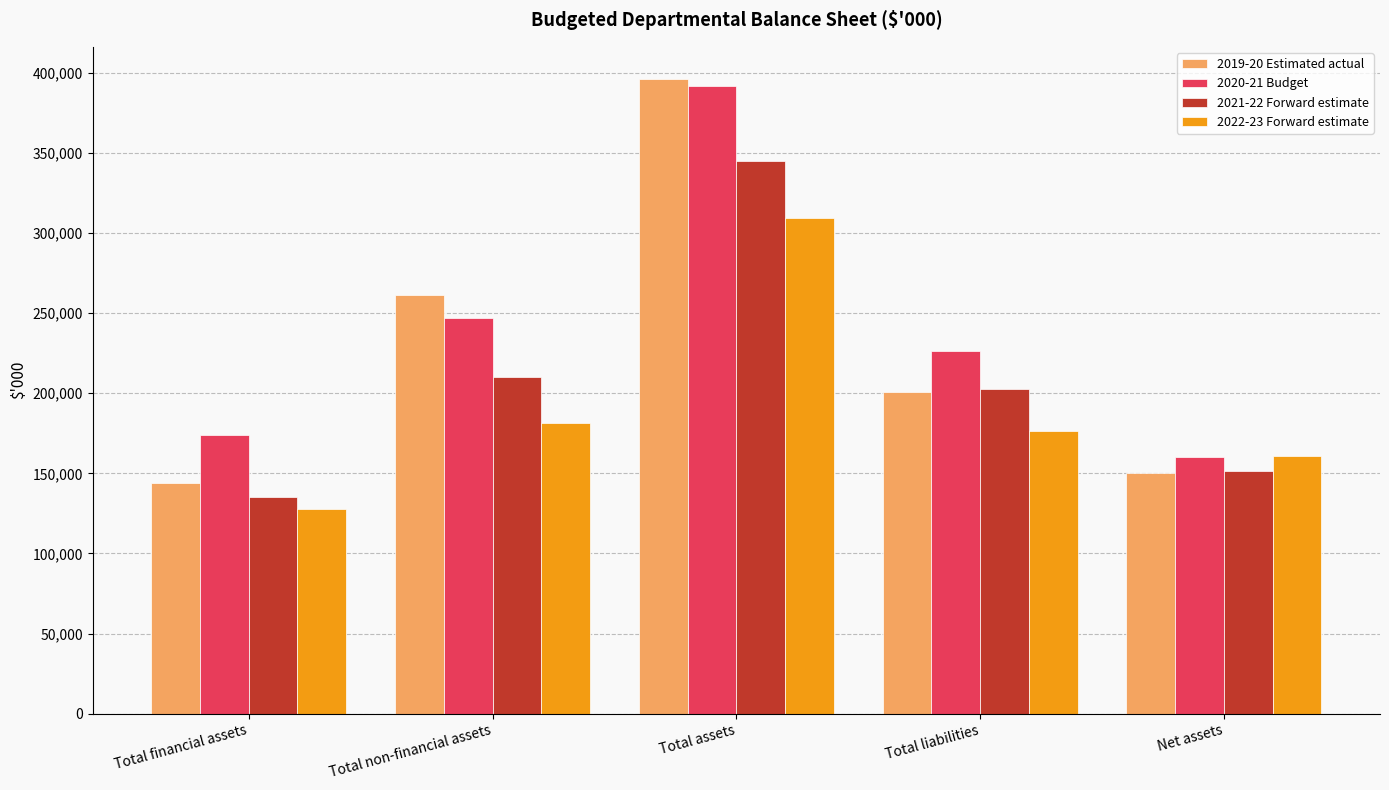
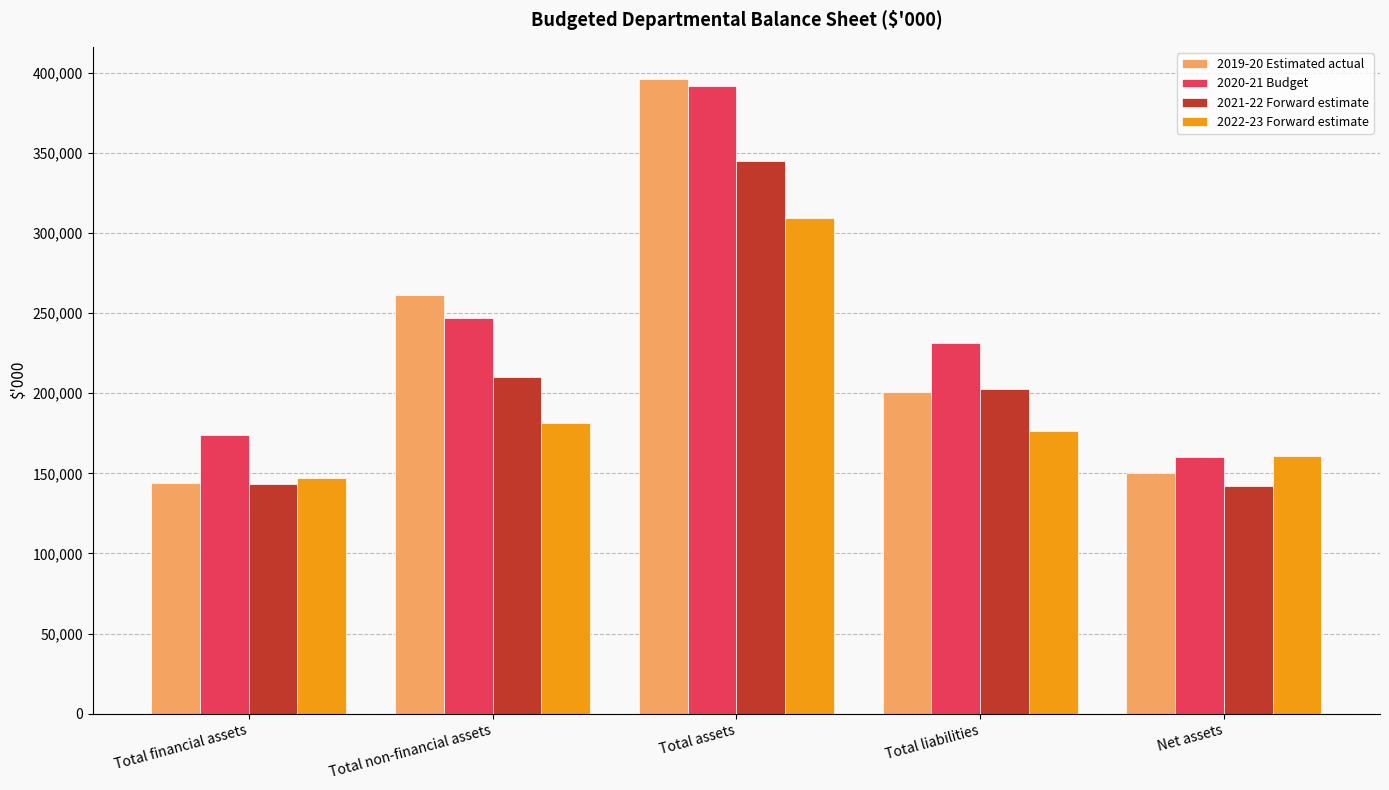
2021-22 Forward estimate, Total financial assets: 135,000 -> 144,000
2022-23 Forward estimate, Total financial assets: 128,000 -> 147,000
2020-21 Budget, Total liabilities: 226,000 -> 232,000
2021-22 Forward estimate, Net assets: 151,000 -> 142,000
